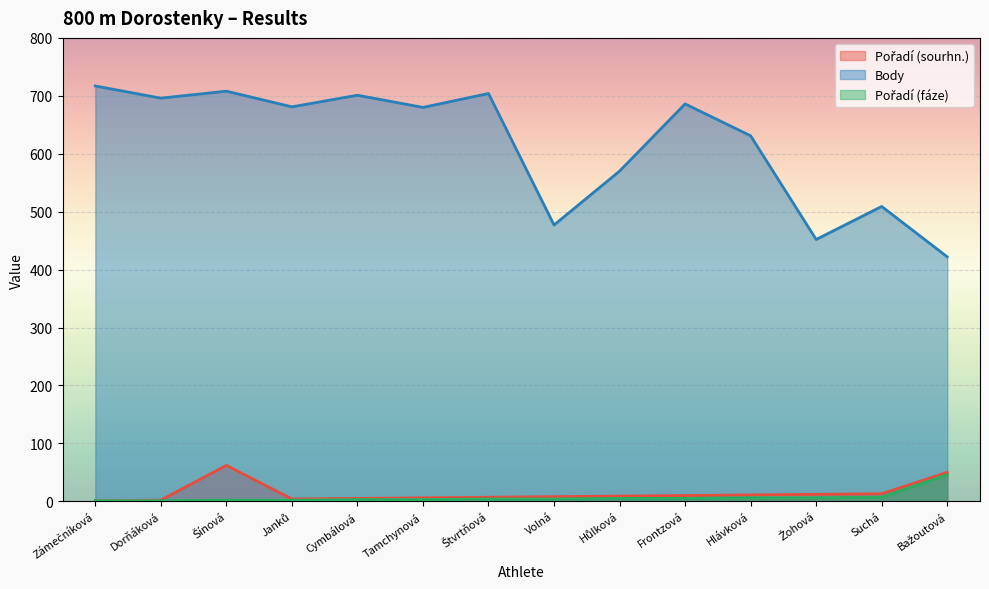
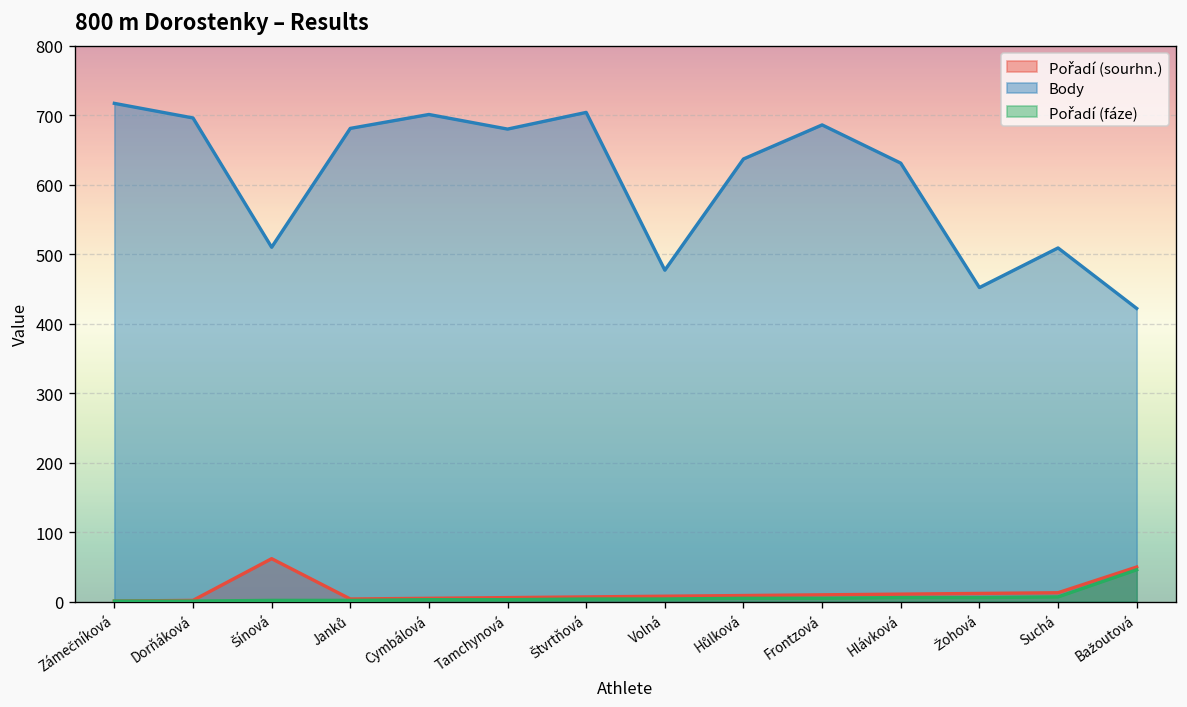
Body, Šínová: 710 -> 510
Body, Hůlková: 570 -> 640
